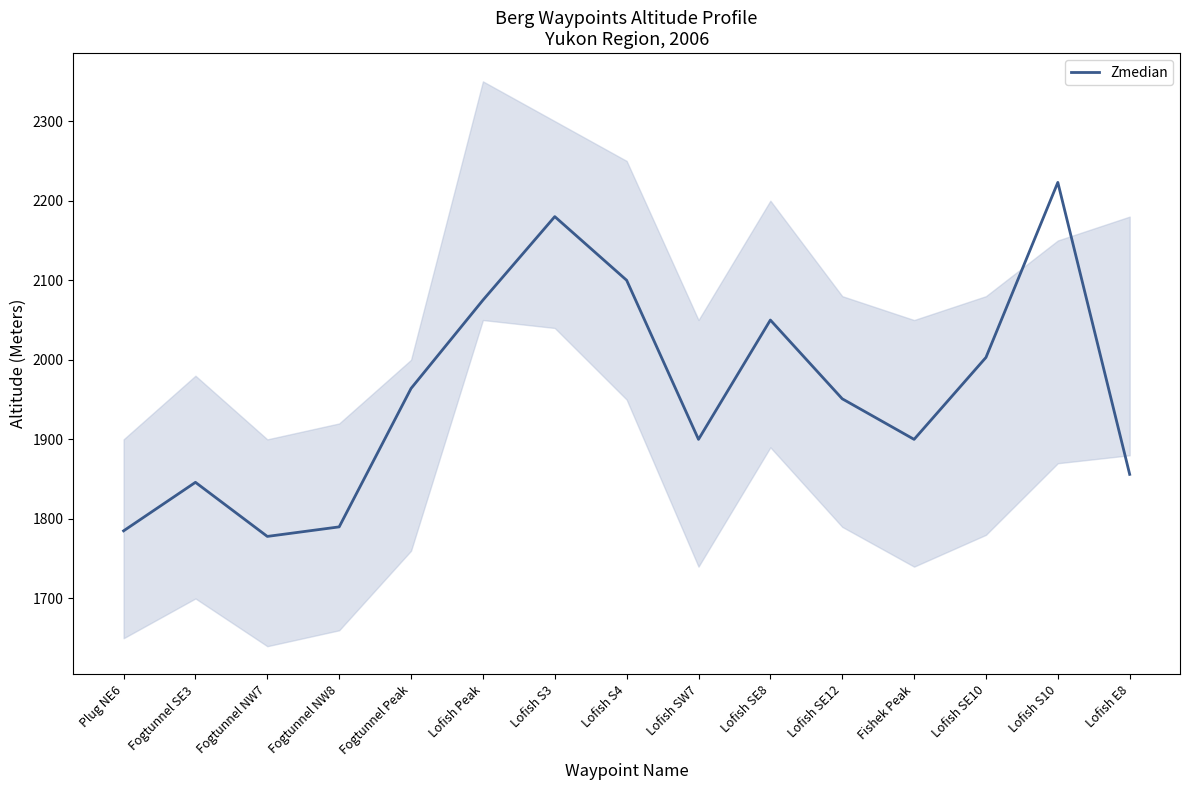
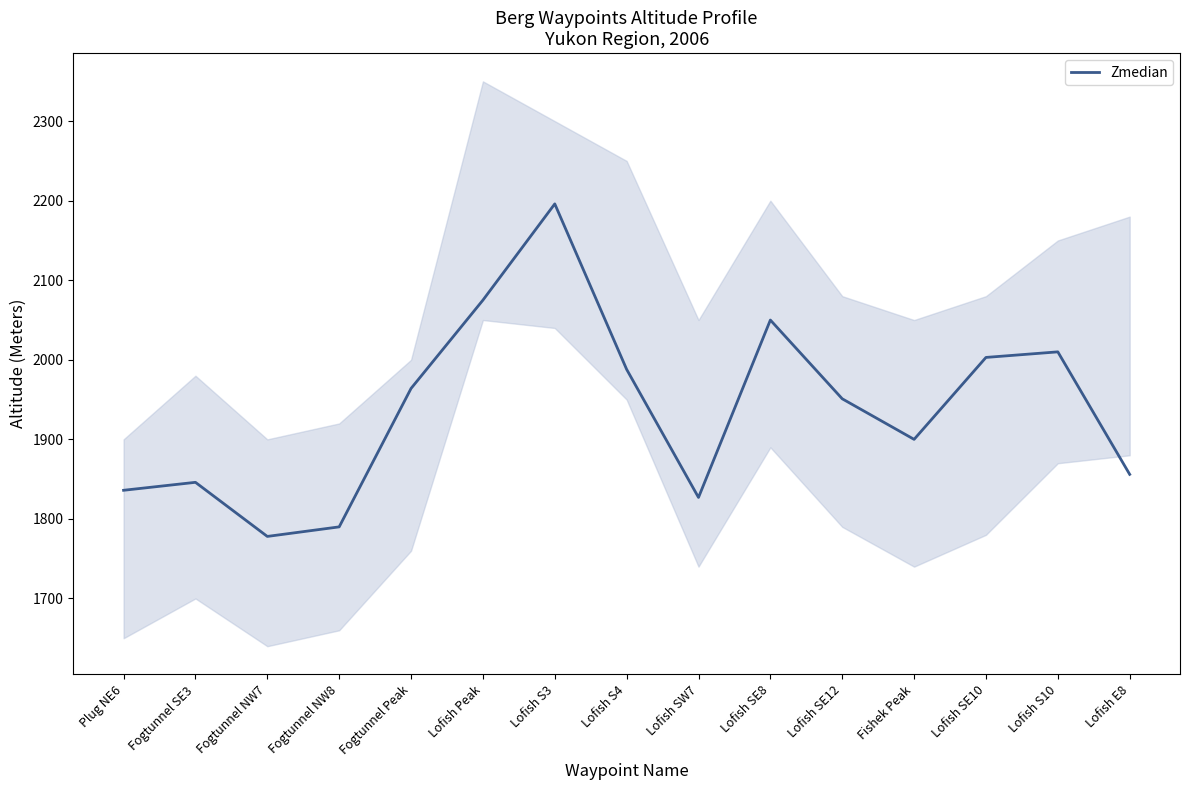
Zmedian, Plug NE6: 1790 -> 1840
Zmedian, Lofish S3: 2180 -> 2200
Zmedian, Lofish S4: 2100 -> 1990
Zmedian, Lofish SW7: 1900 -> 1830
Zmedian, Lofish S10: 2220 -> 2010
